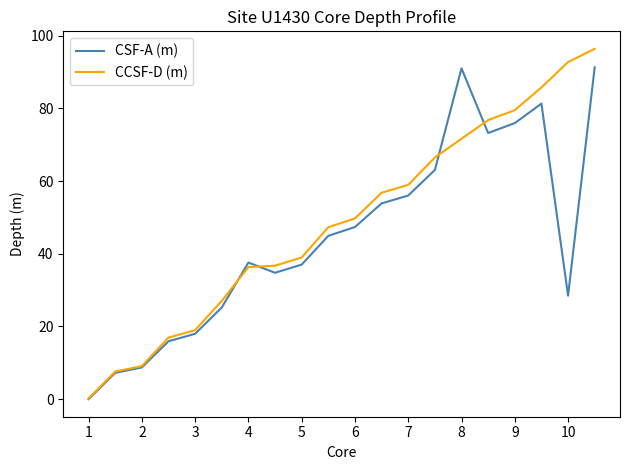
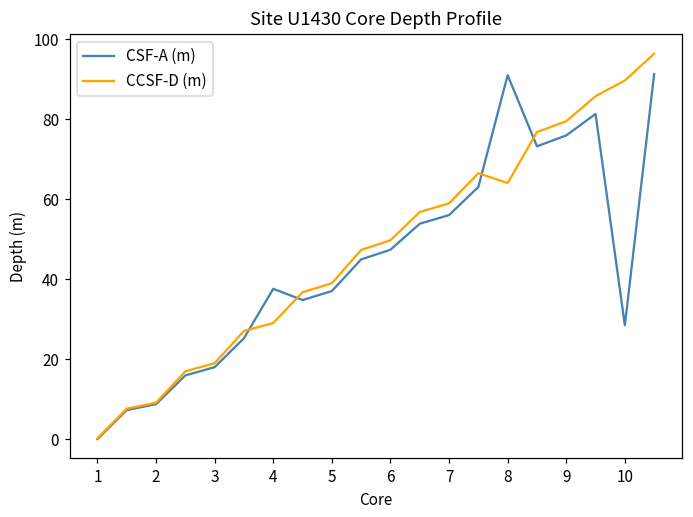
CCSF-D (m), 4: 36 -> 29
CCSF-D (m), 8: 72 -> 64
CCSF-D (m), 10: 93 -> 90
